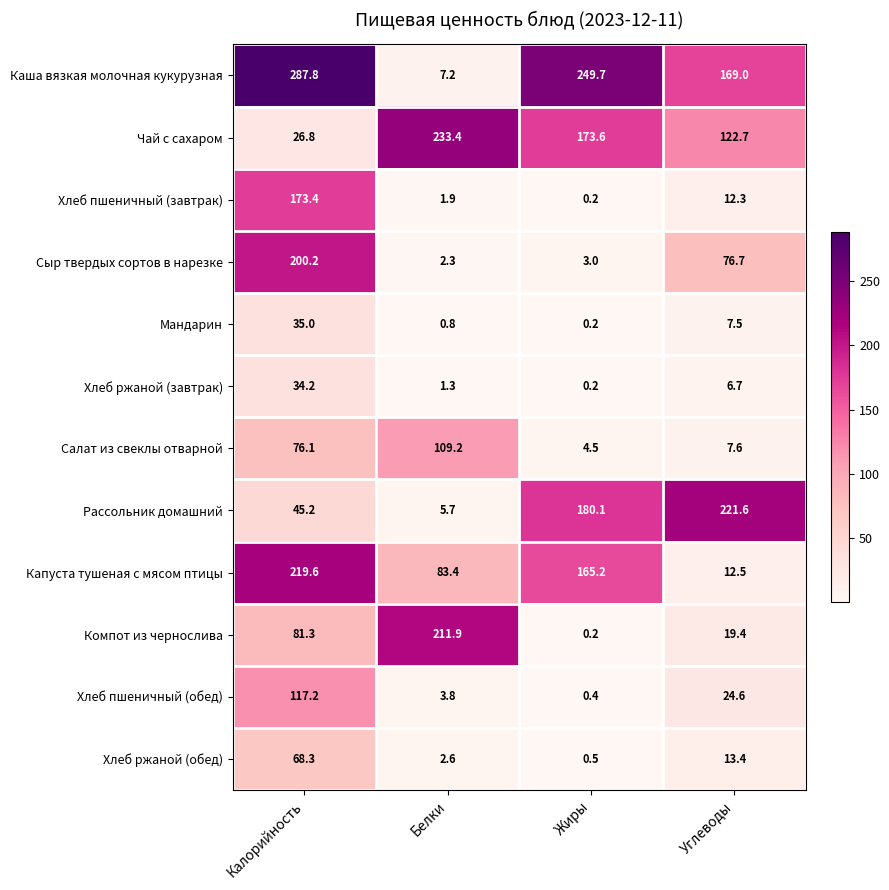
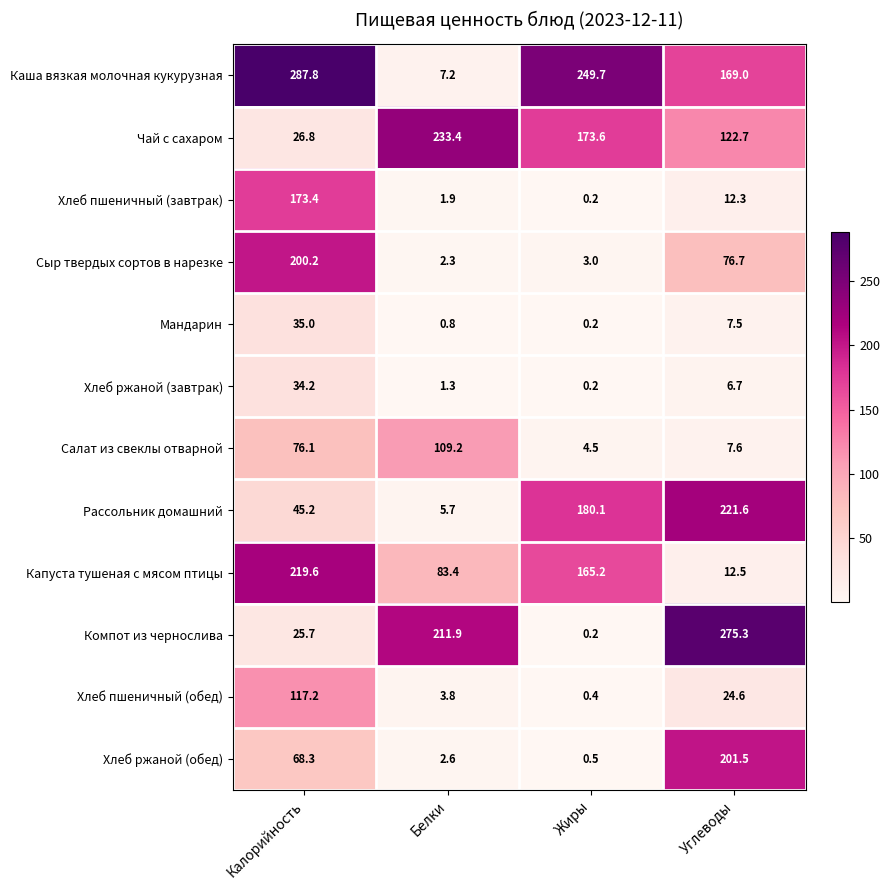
Компот из чернослива, Калорийность: 81.3 -> 25.7
Компот из чернослива, Углеводы: 19.4 -> 275.3
Хлеб ржаной (обед), Углеводы: 13.4 -> 201.5
